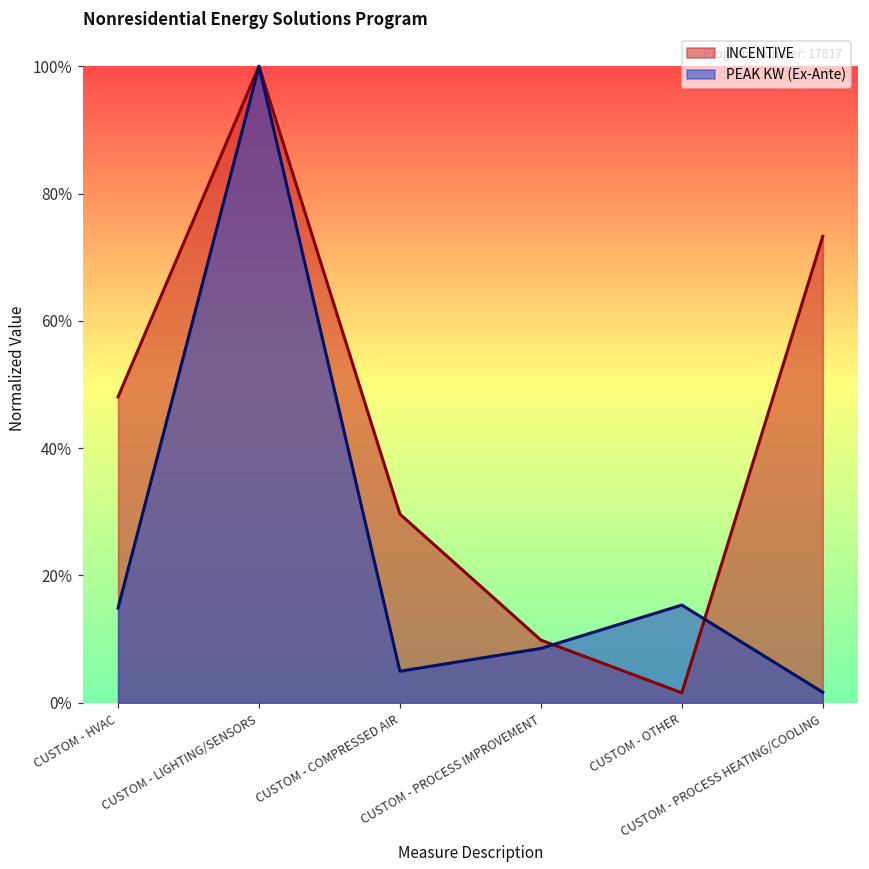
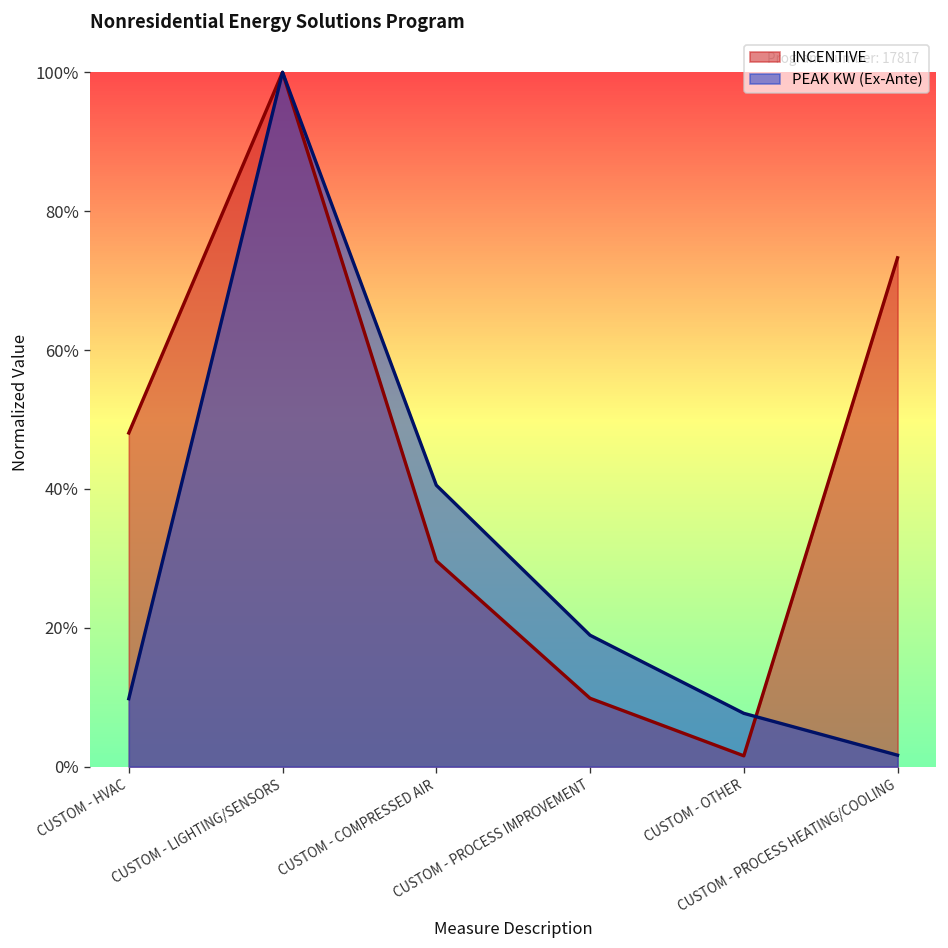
PEAK KW (Ex-Ante), CUSTOM - HVAC: 15% -> 10%
PEAK KW (Ex-Ante), CUSTOM - COMPRESSED AIR: 5% -> 41%
PEAK KW (Ex-Ante), CUSTOM - PROCESS IMPROVEMENT: 9% -> 19%
PEAK KW (Ex-Ante), CUSTOM - OTHER: 15% -> 8%
